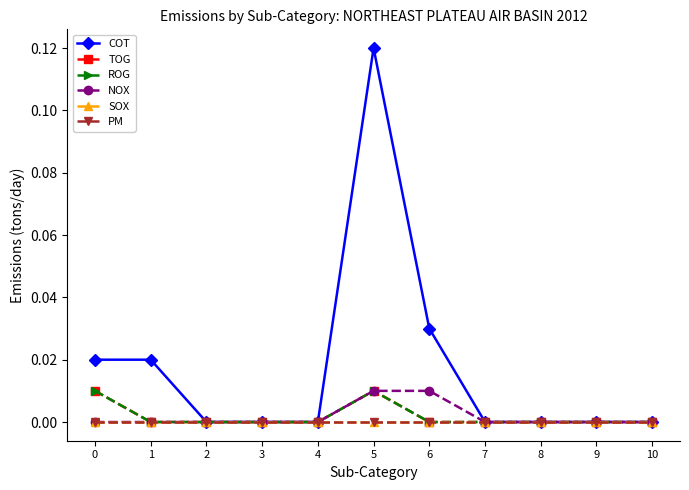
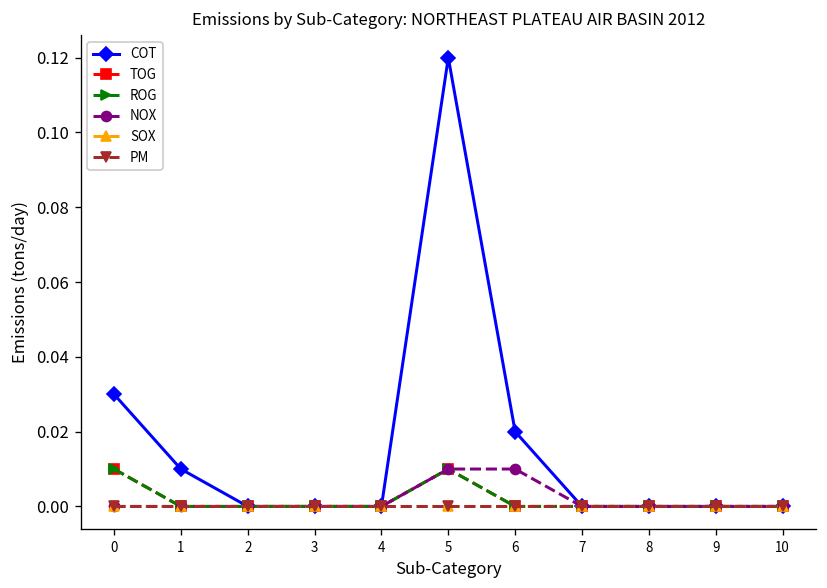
COT, 0: 0.02 -> 0.03
COT, 1: 0.02 -> 0.01
COT, 6: 0.03 -> 0.02
